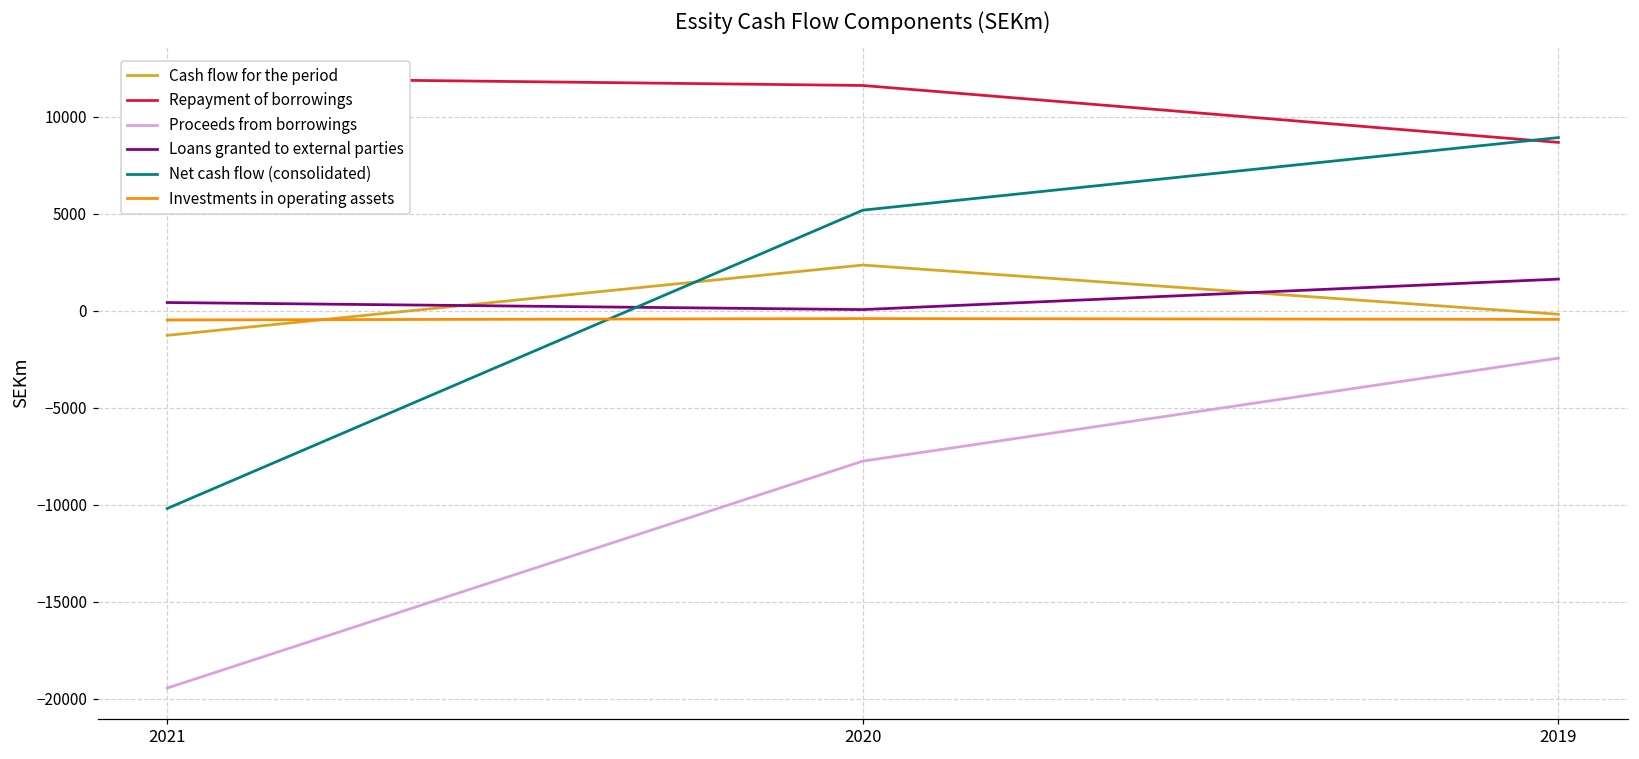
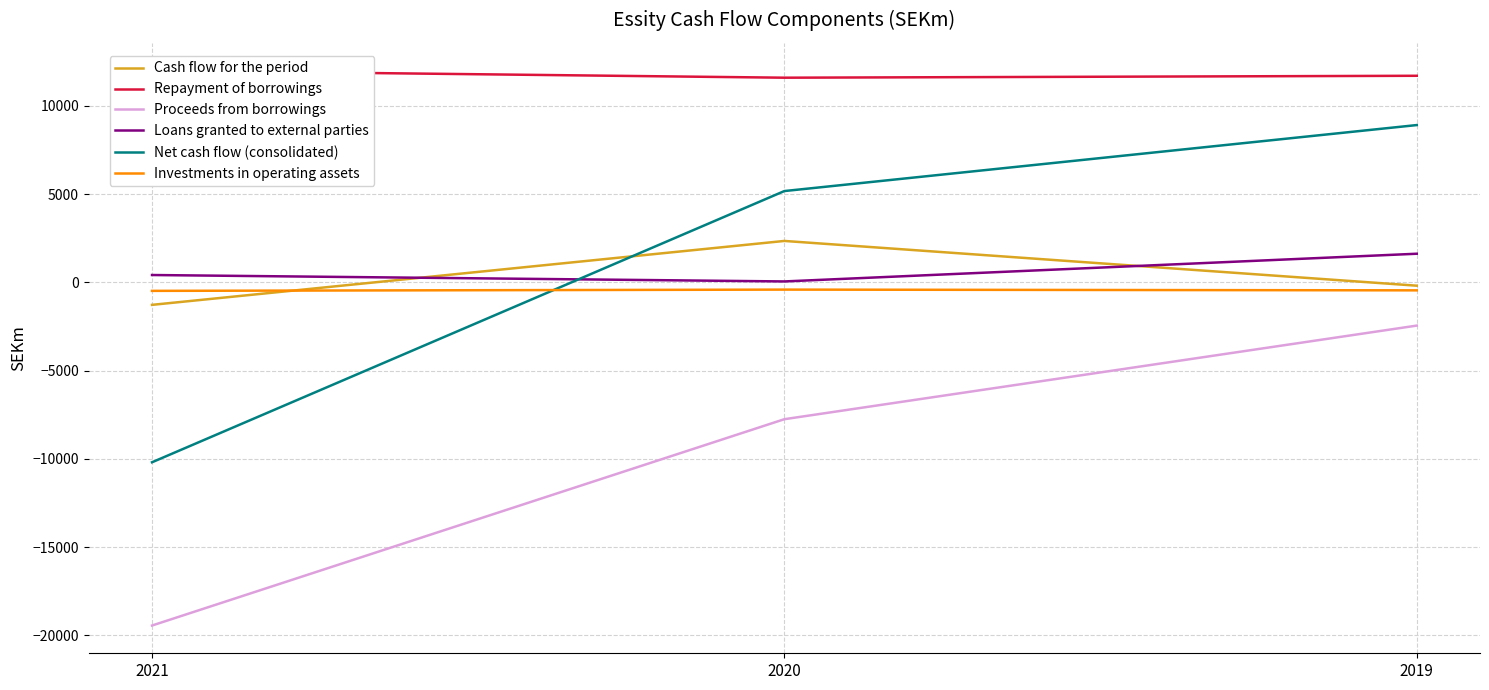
Repayment of borrowings, 2019: 8700 -> 11700
